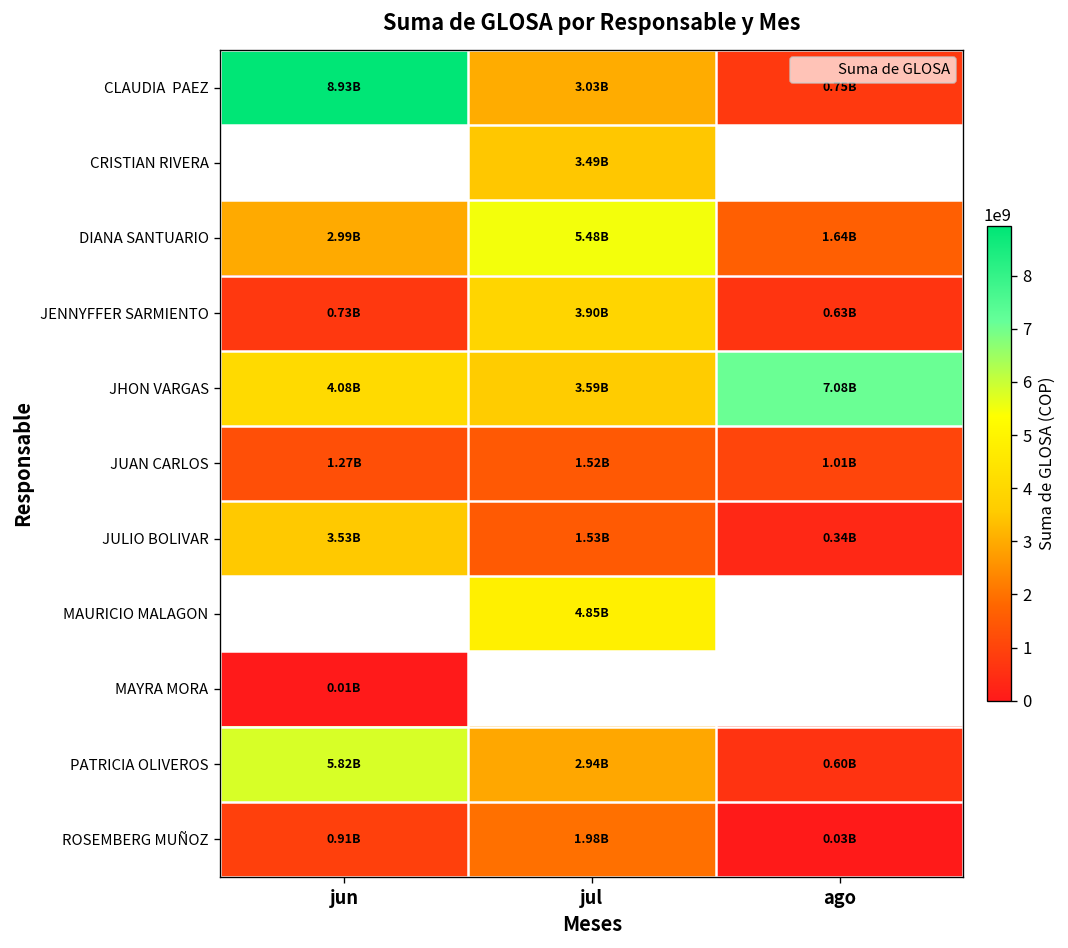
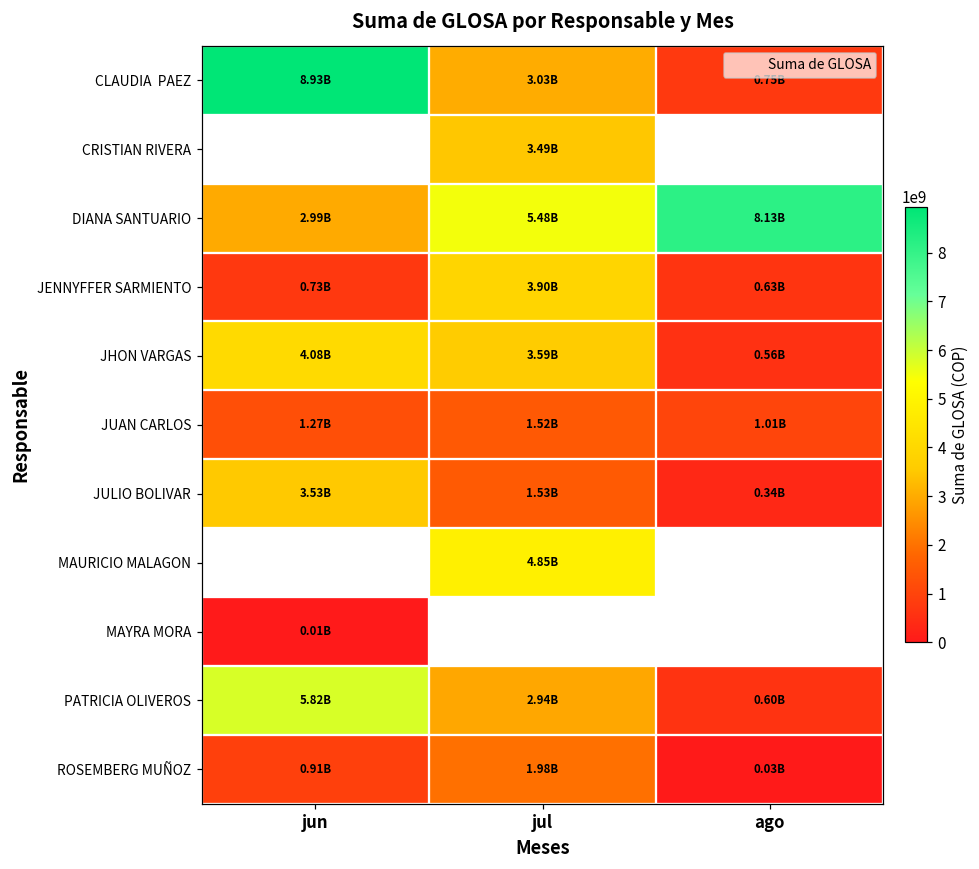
DIANA SANTUARIO, ago: 1.64B -> 8.13B
JHON VARGAS, ago: 7.08B -> 0.56B
